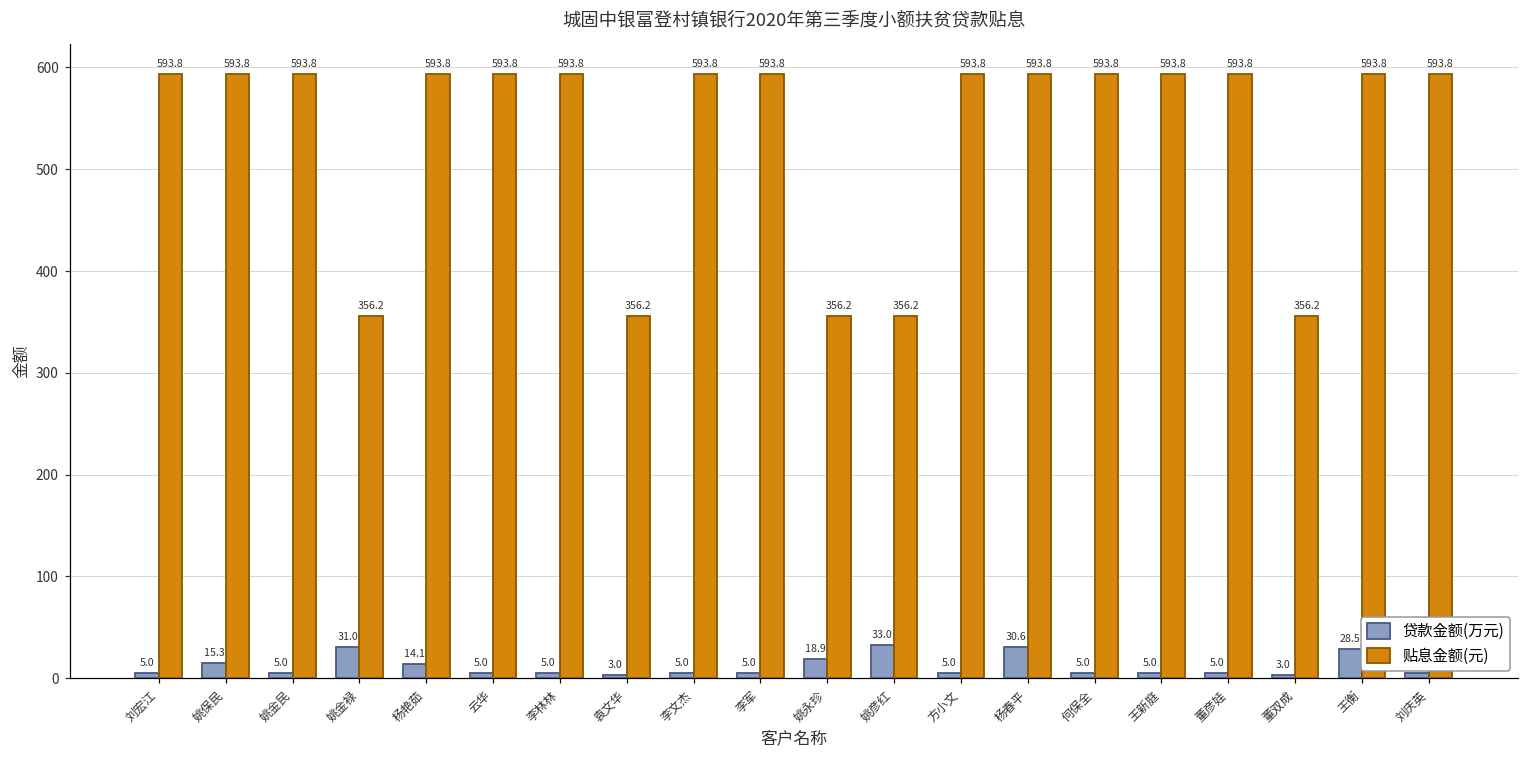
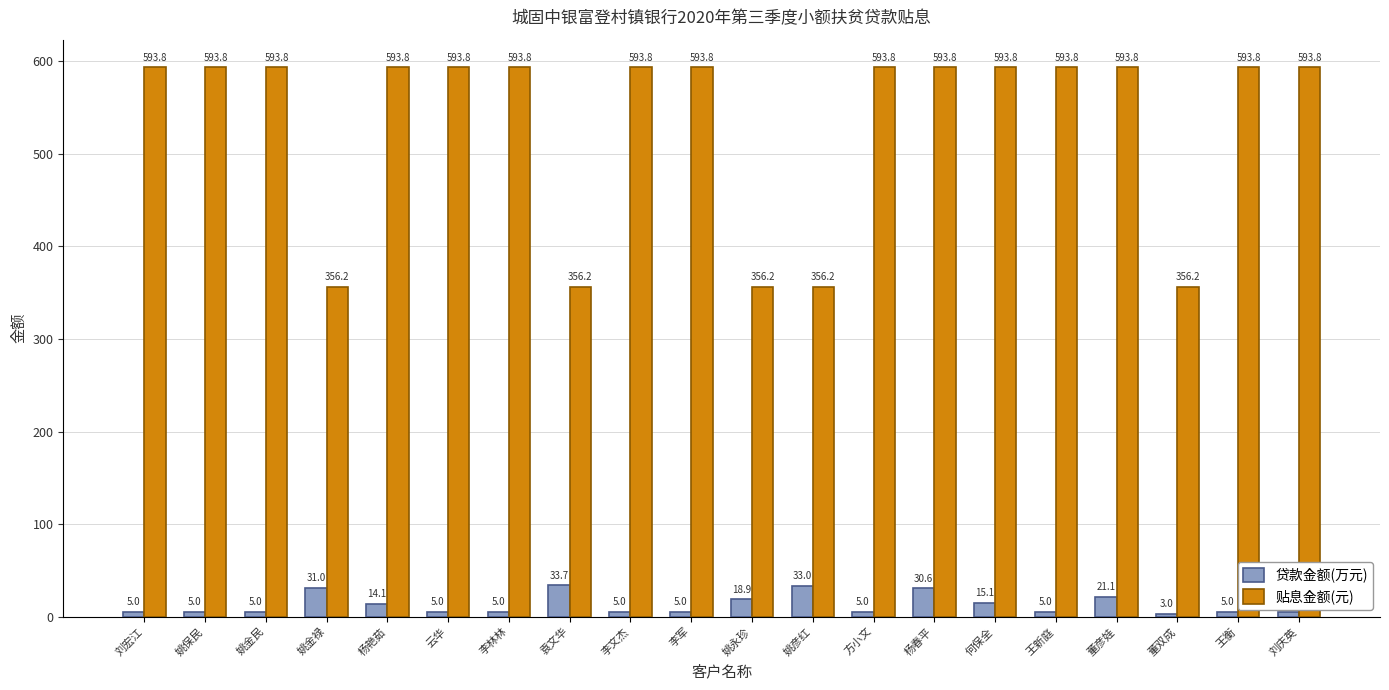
贷款金额(万元), 姚保民: 15.3 -> 5.0
贷款金额(万元), 袁文华: 3.0 -> 33.7
贷款金额(万元), 何保全: 5.0 -> 15.1
贷款金额(万元), 董彦娃: 5.0 -> 21.1
贷款金额(万元), 王衡: 28.5 -> 5.0
